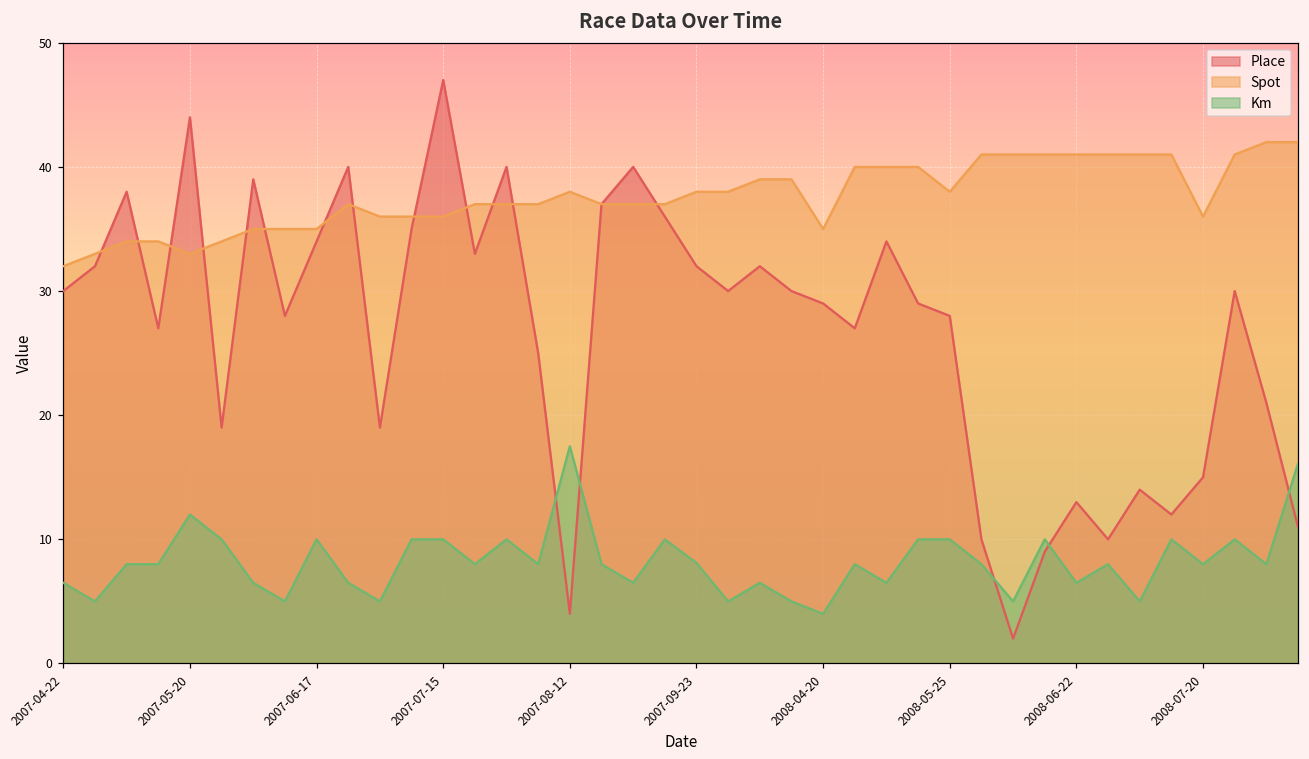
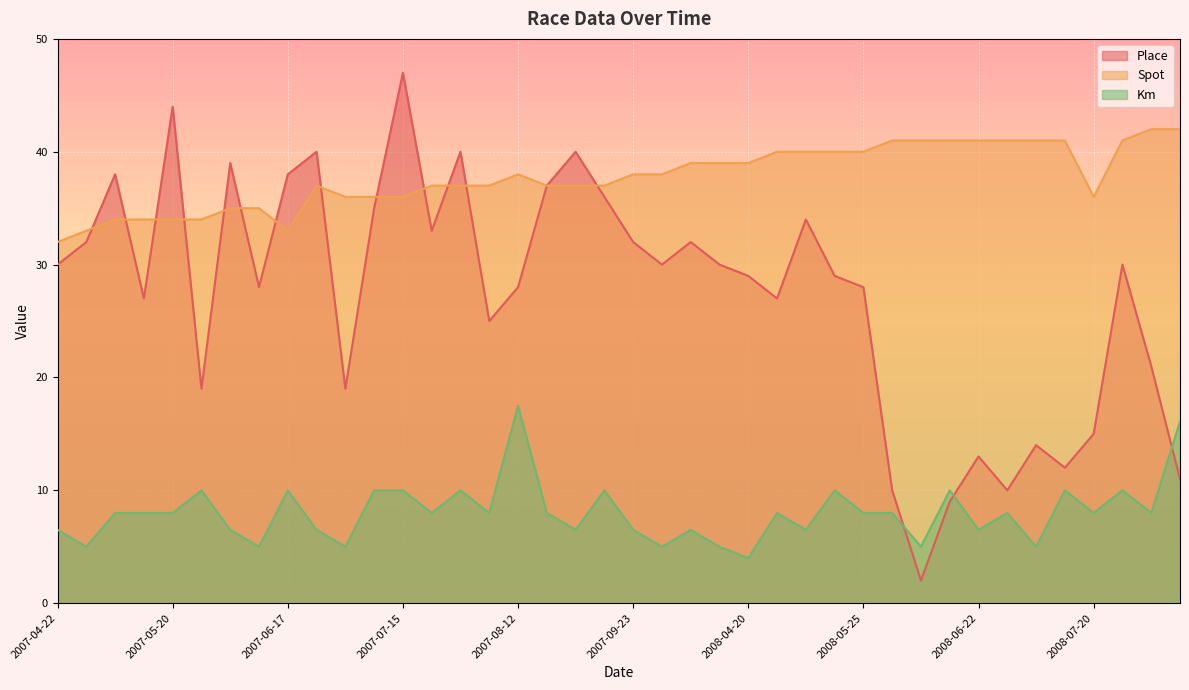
Spot, 2007-05-20: 33 -> 34
Km, 2007-05-20: 12 -> 8
Place, 2007-06-17: 34 -> 38
Spot, 2007-06-17: 35 -> 33
Place, 2007-08-12: 4 -> 28
Km, 2007-09-23: 8.1 -> 6.5
Spot, 2008-04-20: 35 -> 39
Spot, 2008-05-25: 38 -> 40
Km, 2008-05-25: 10 -> 8
